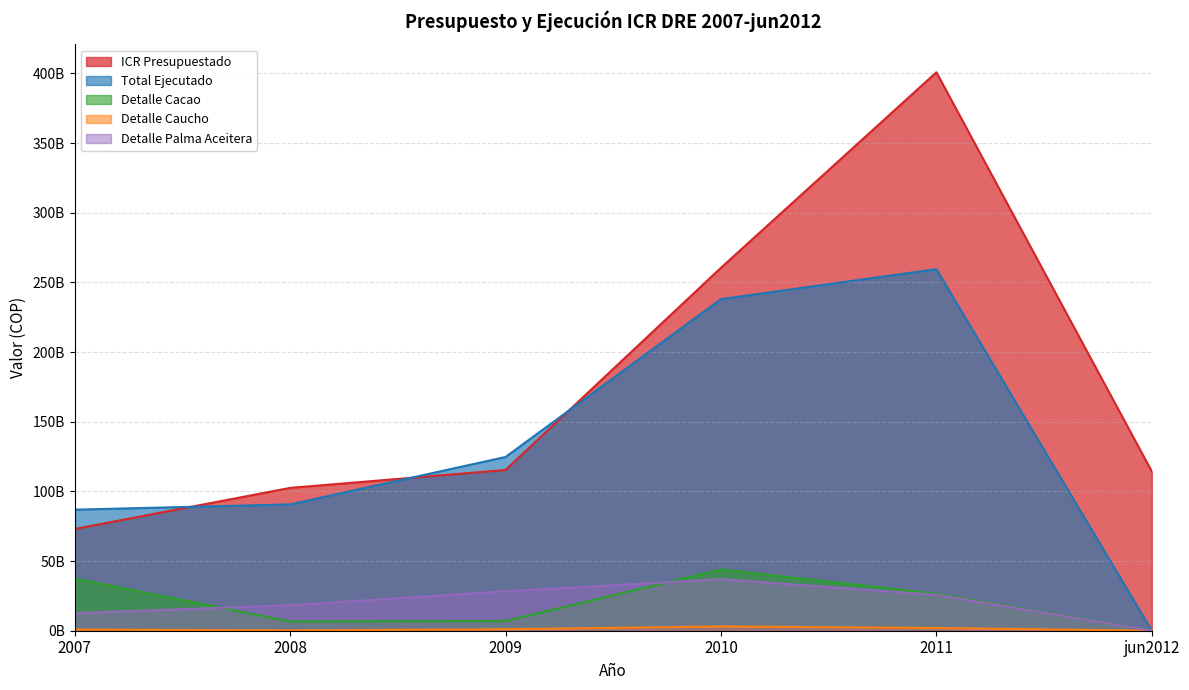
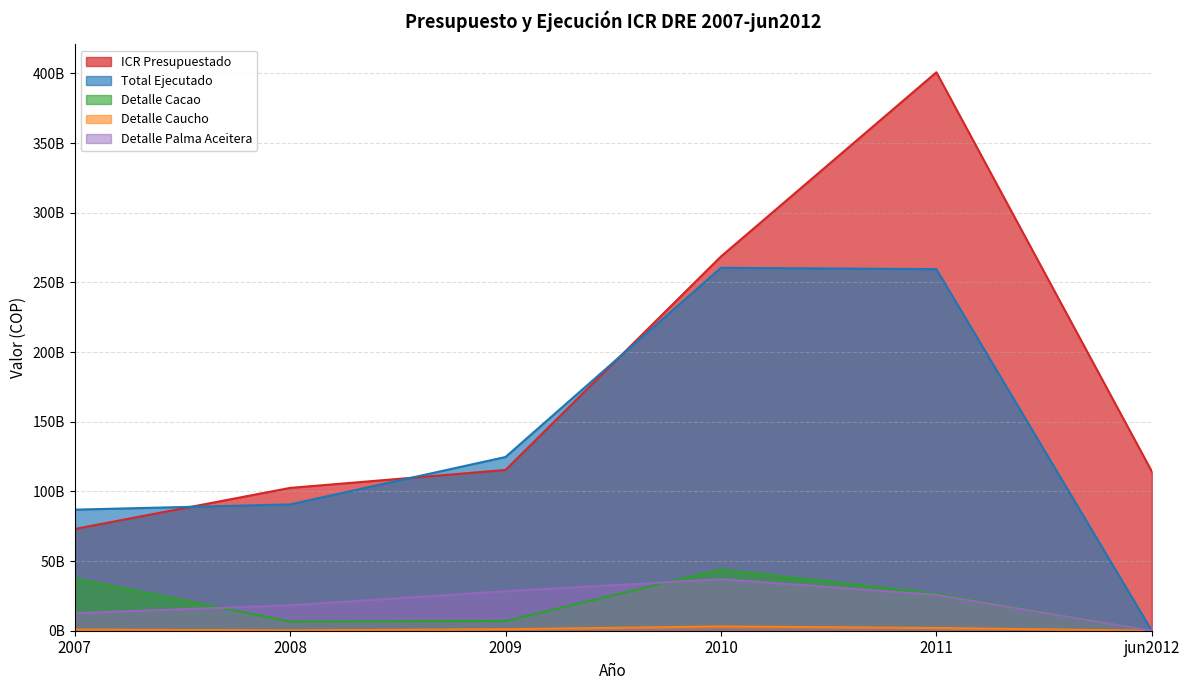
ICR Presupuestado, 2010: 260000000000 -> 269000000000
Total Ejecutado, 2010: 238000000000 -> 260000000000
